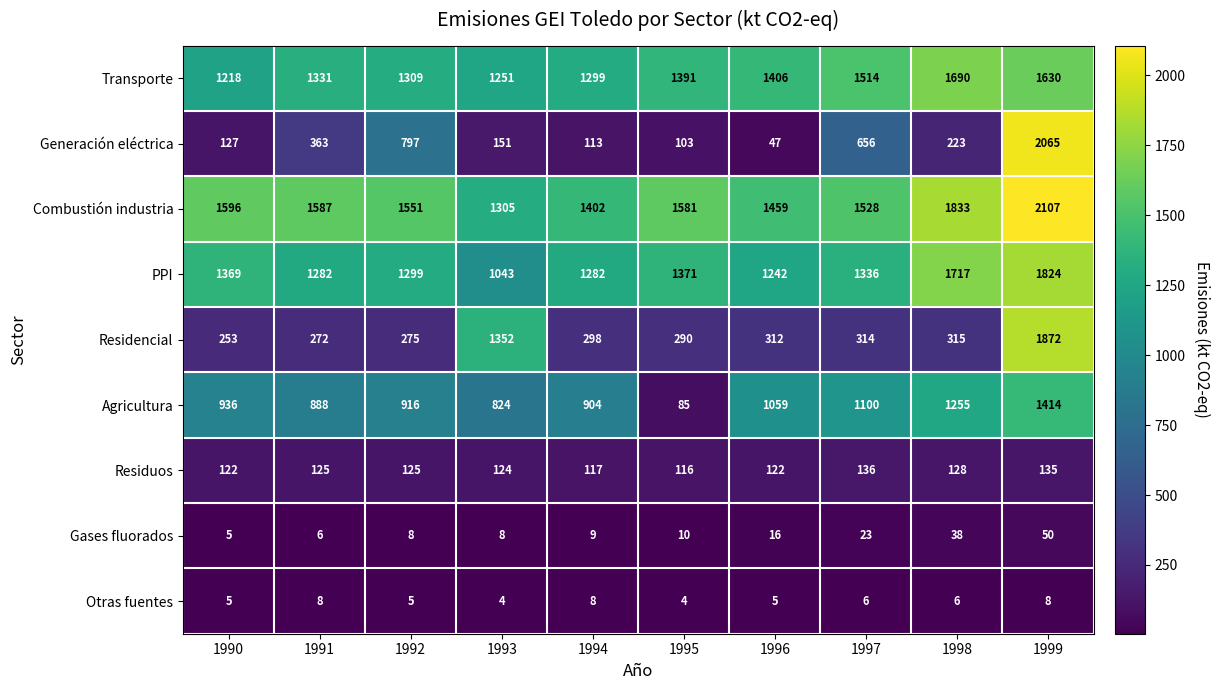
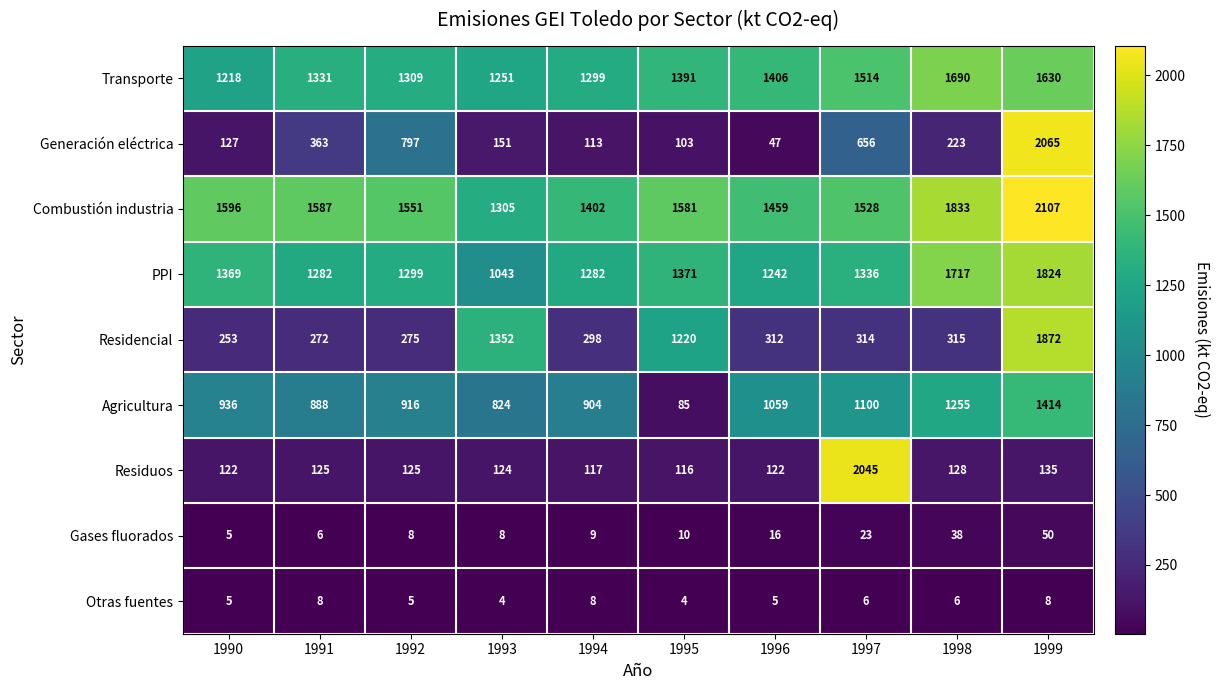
Residencial, 1995: 290 -> 1220
Residuos, 1997: 136 -> 2045
